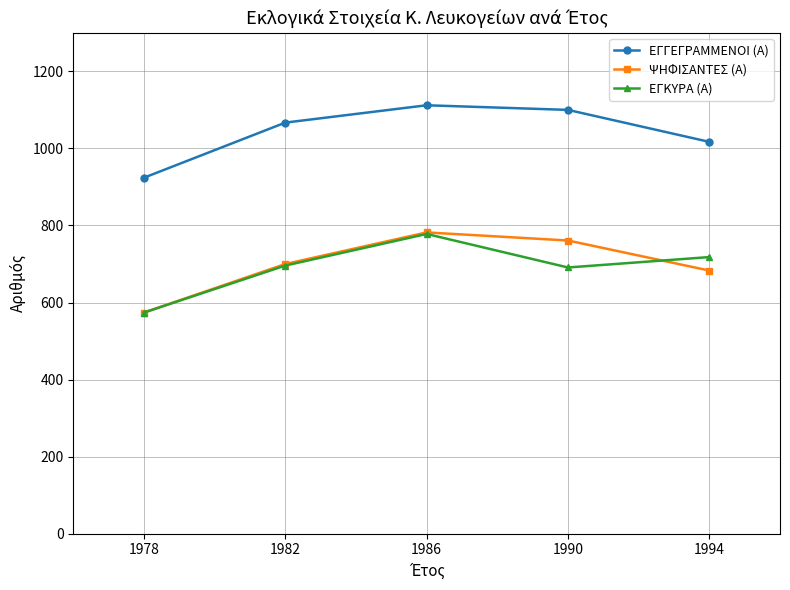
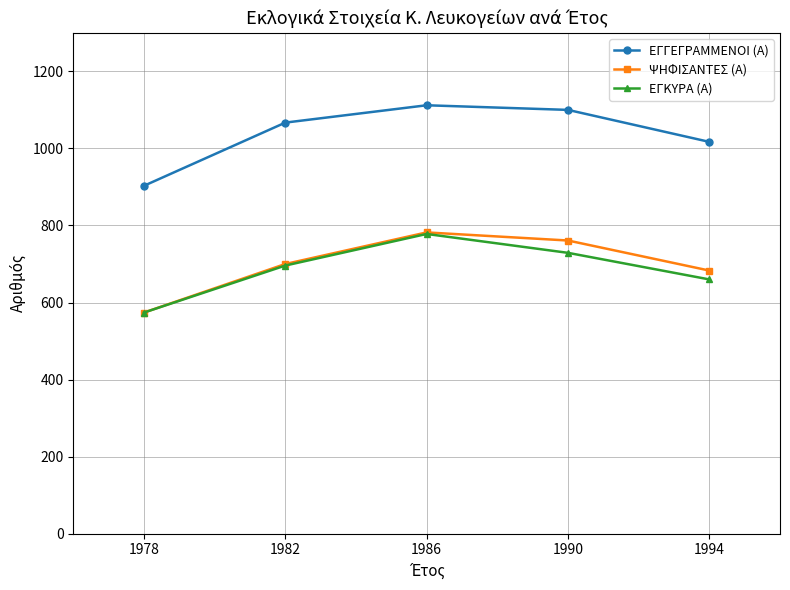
ΕΓΓΕΓΡΑΜΜΕΝΟΙ (Α), 1978: 920 -> 900
ΕΓΚΥΡΑ (Α), 1990: 690 -> 730
ΕΓΚΥΡΑ (Α), 1994: 720 -> 660
